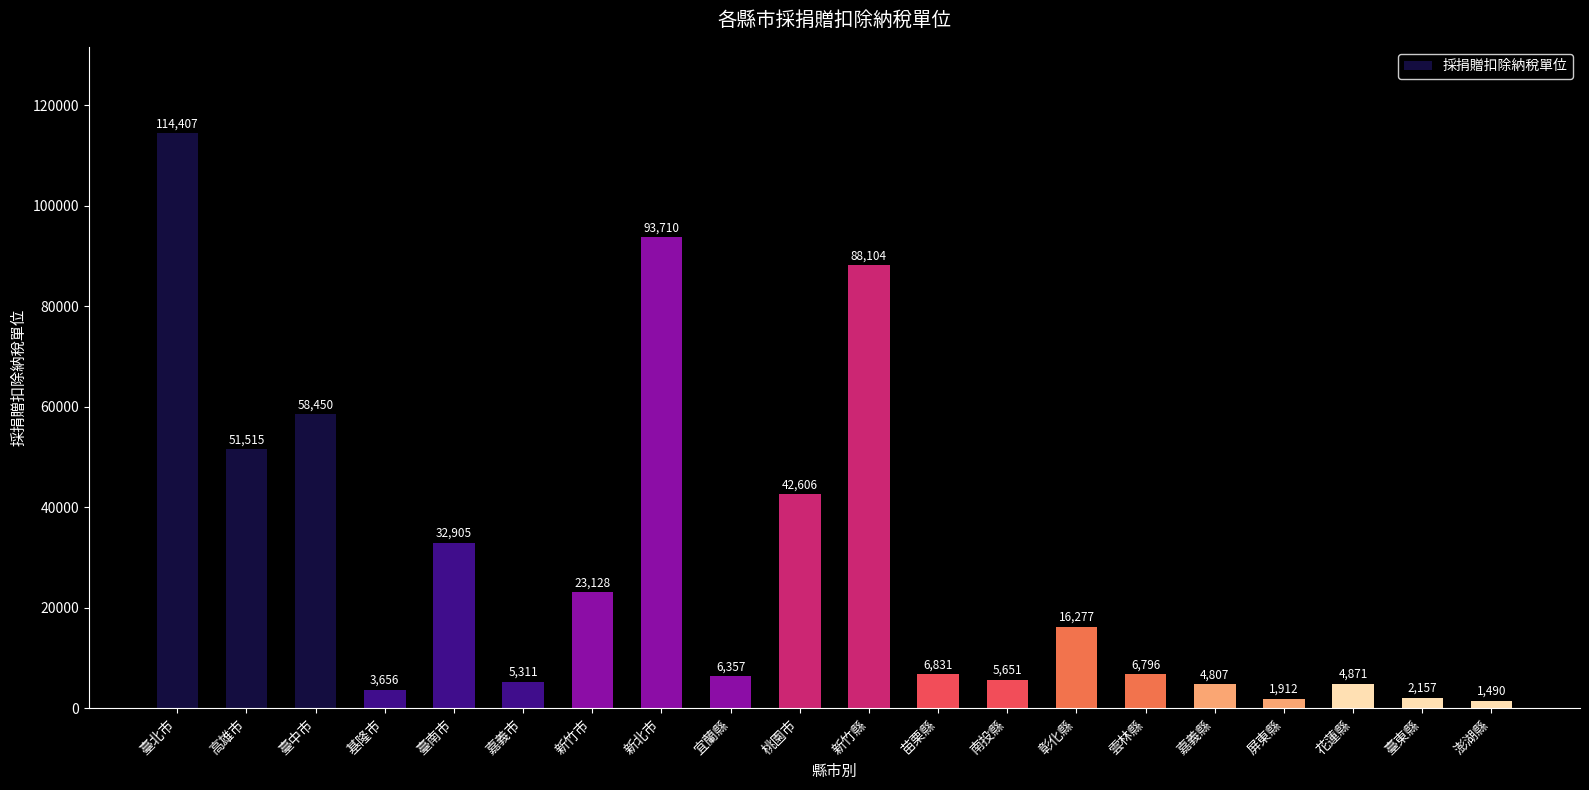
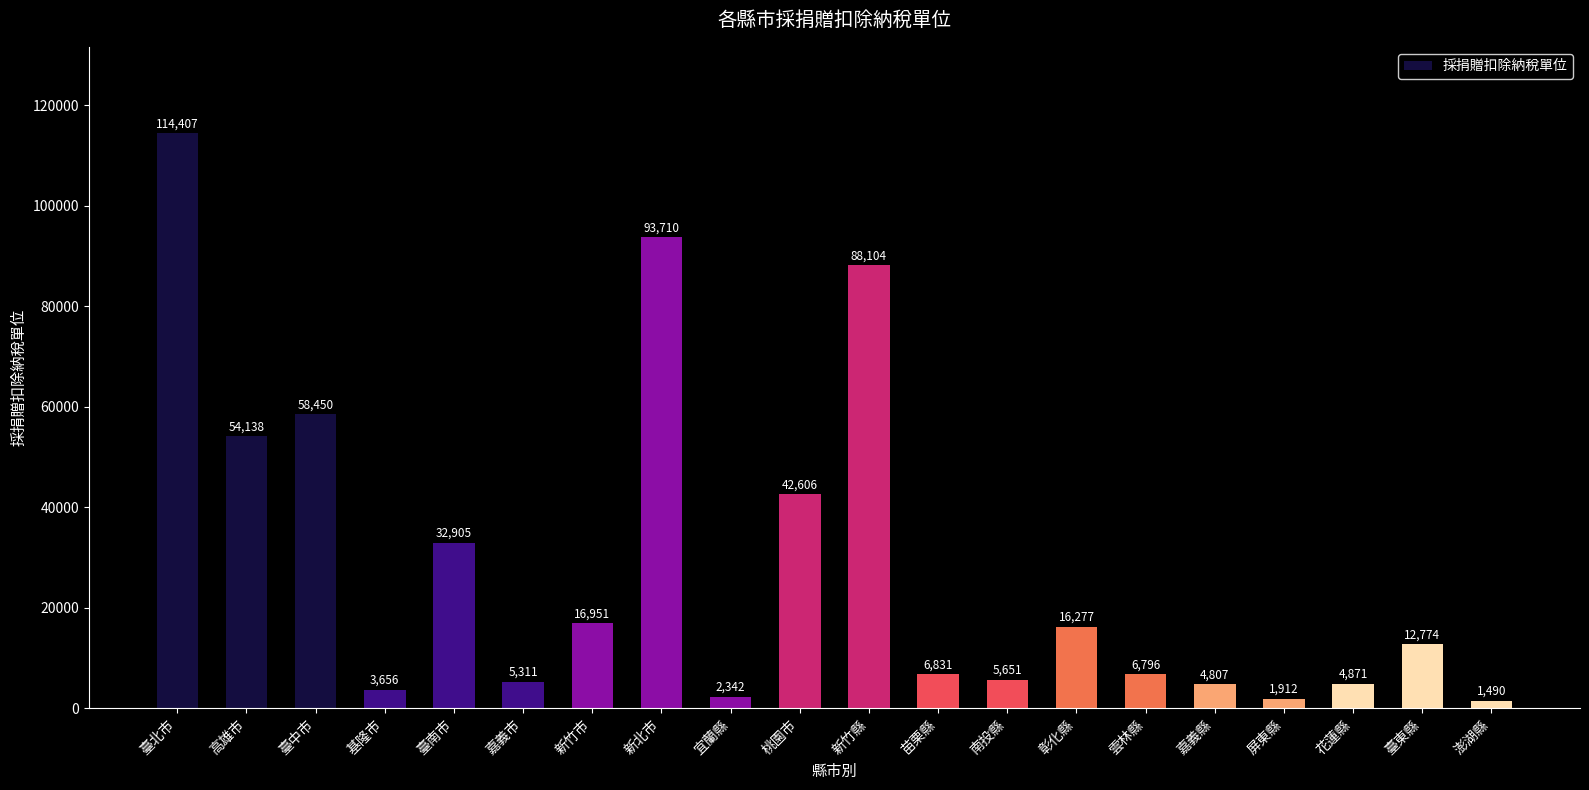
高雄市: 51,515 -> 54,138
新竹市: 23,128 -> 16,951
宜蘭縣: 6,357 -> 2,342
臺東縣: 2,157 -> 12,774
